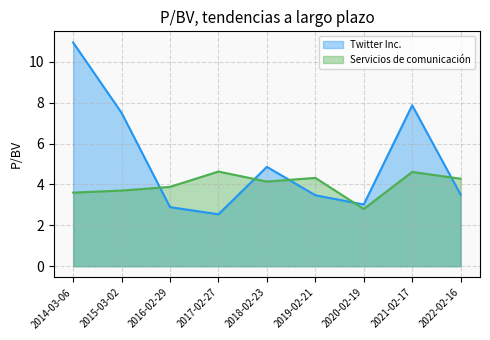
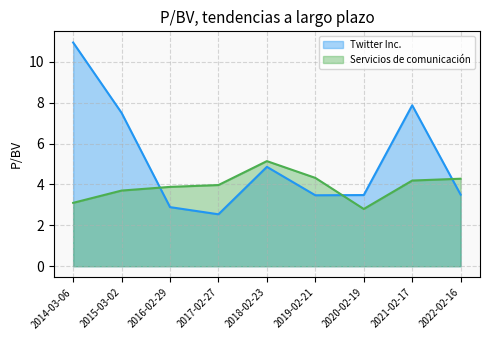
Servicios de comunicación, 2014-03-06: 3.6 -> 3.1
Servicios de comunicación, 2017-02-27: 4.6 -> 4.0
Servicios de comunicación, 2018-02-23: 4.1 -> 5.1
Twitter Inc., 2020-02-19: 3.0 -> 3.5
Servicios de comunicación, 2021-02-17: 4.6 -> 4.2
